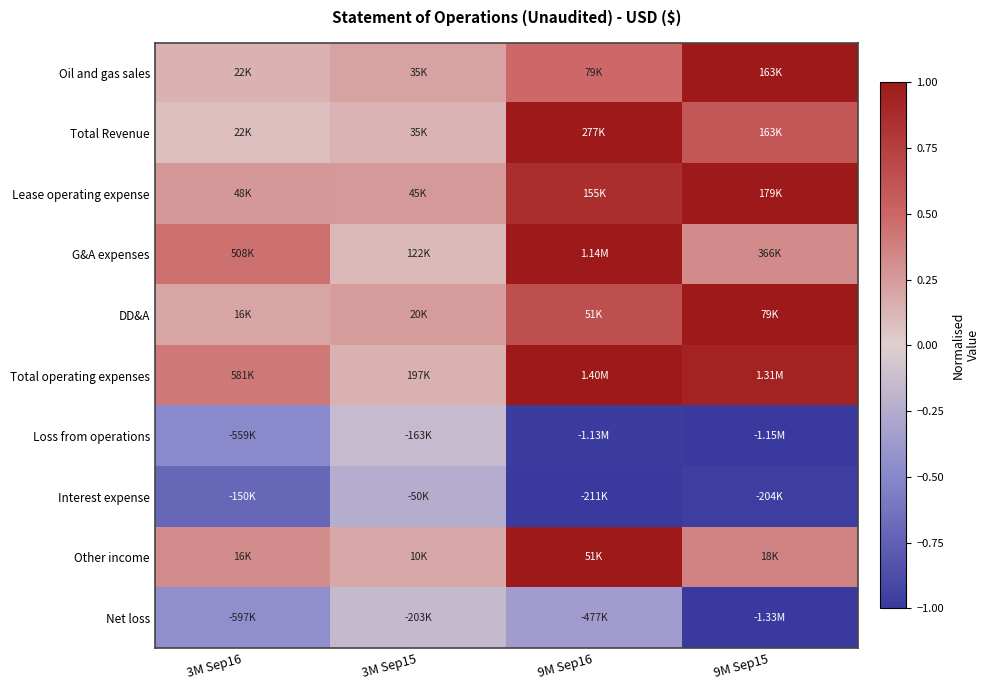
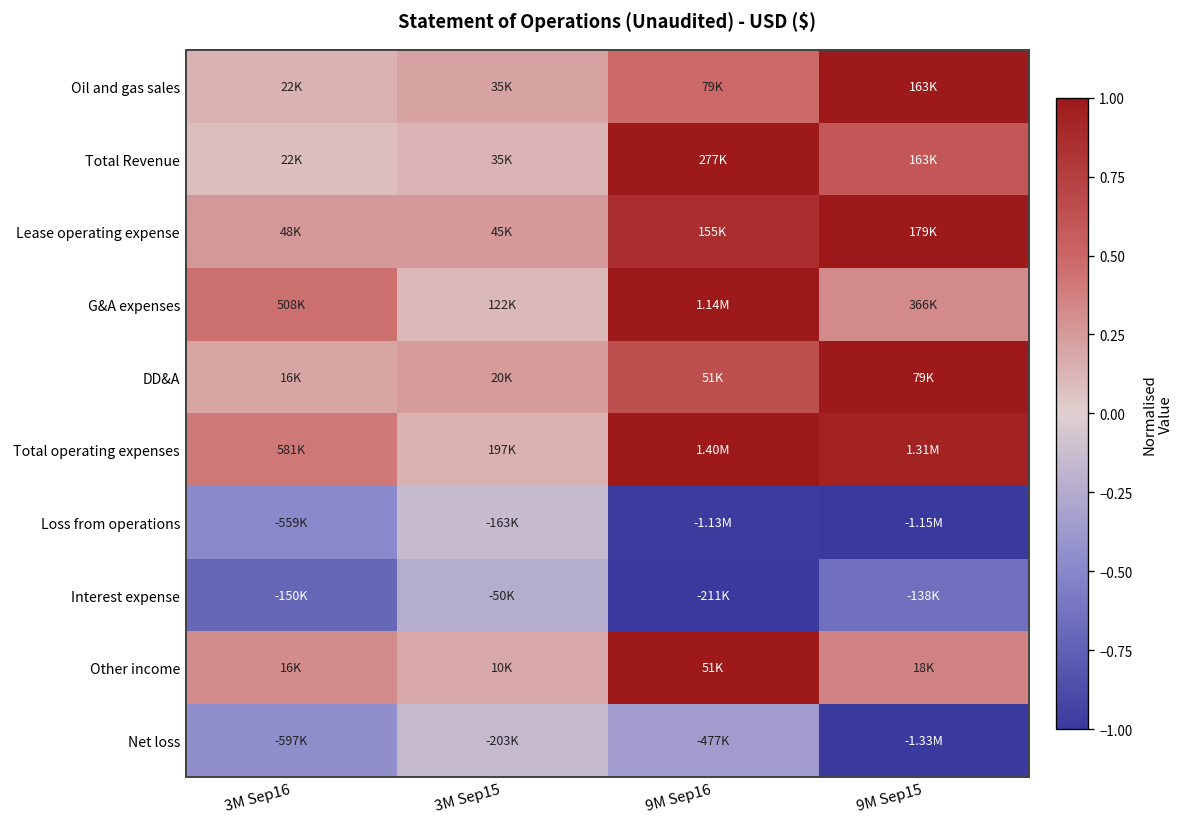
Interest expense, 9M Sep15: -204K -> -138K
